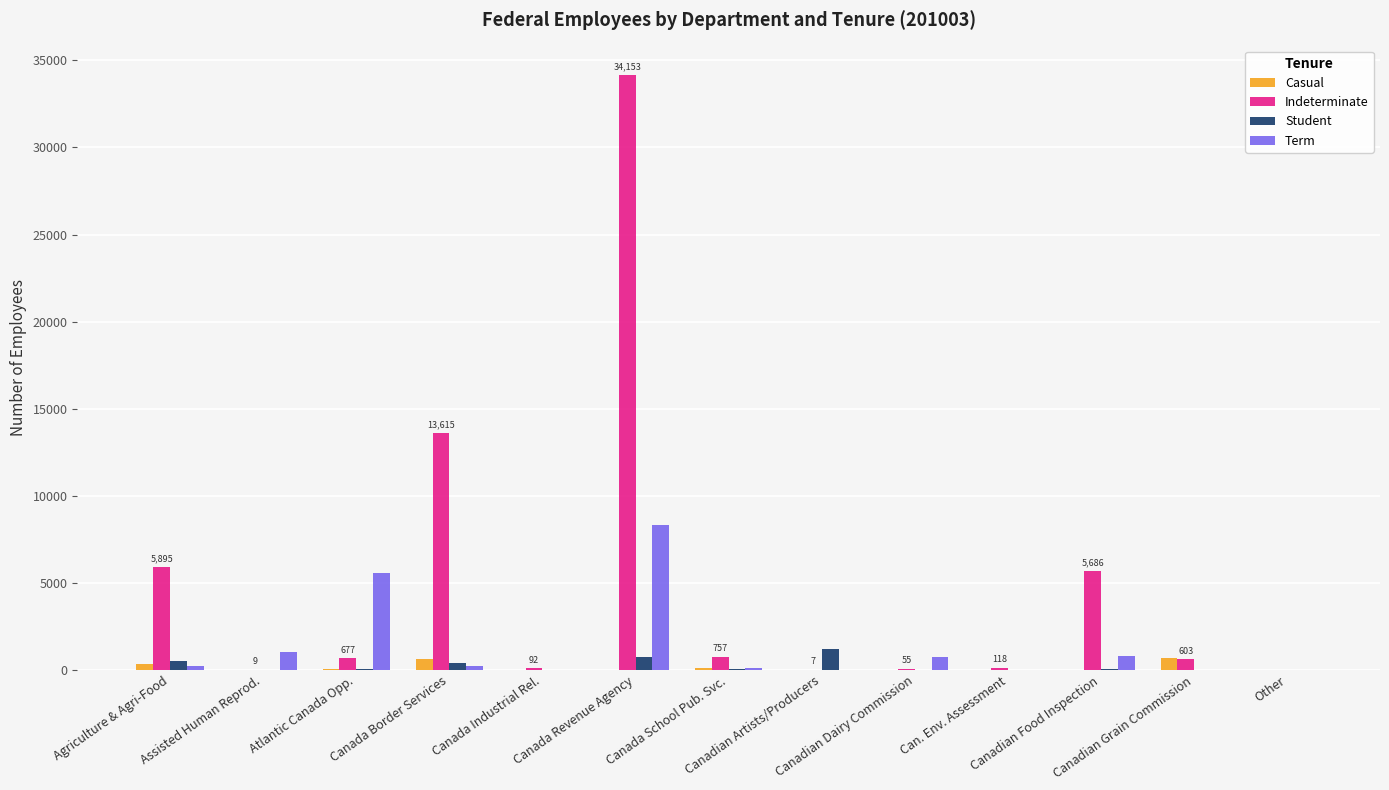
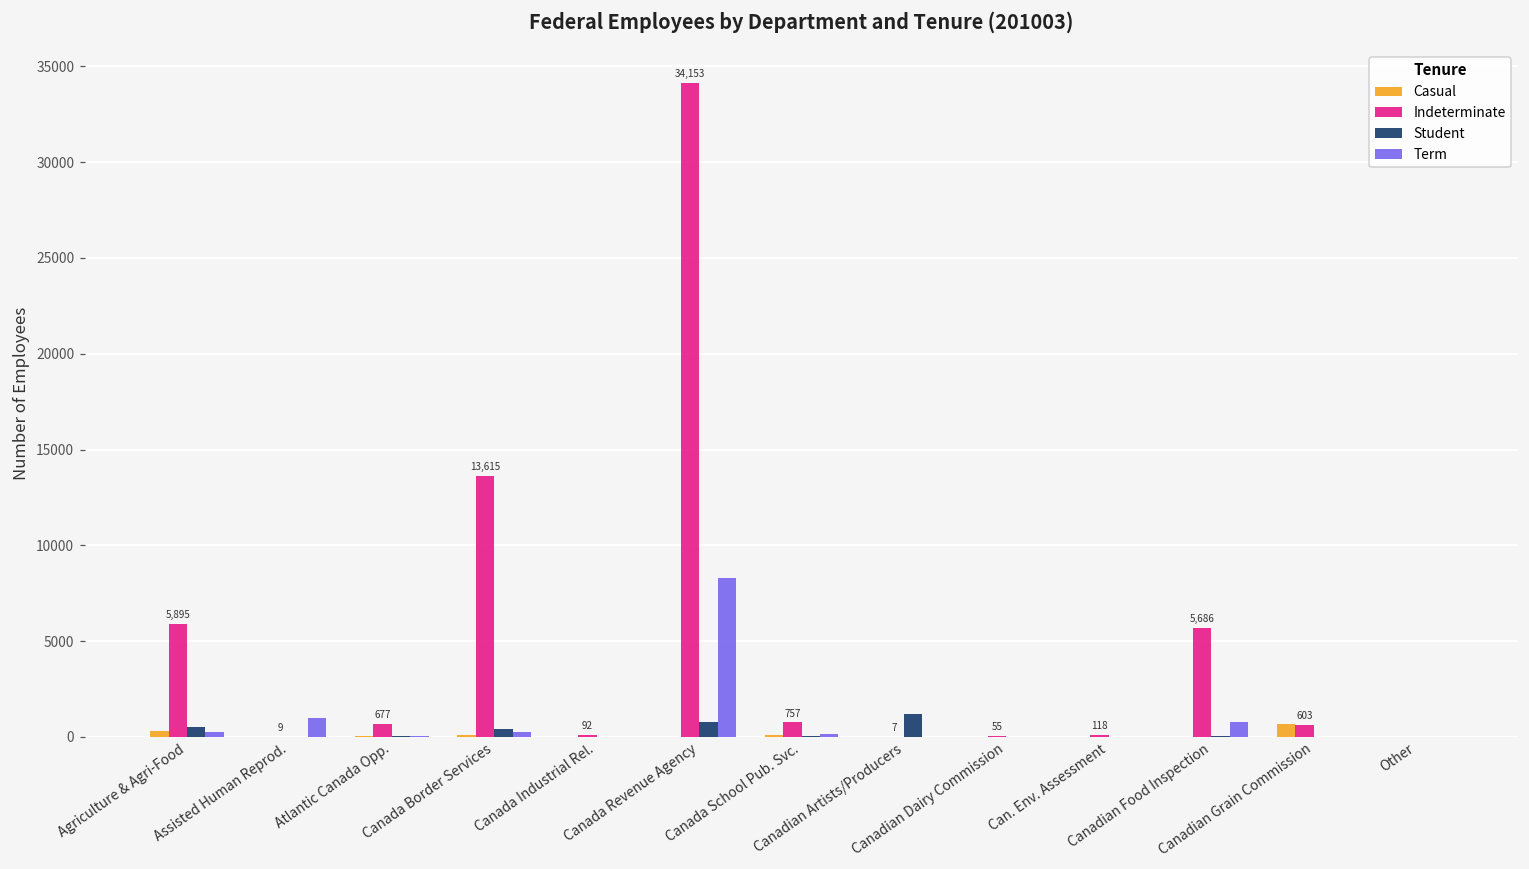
Term, Atlantic Canada Opp.: 5500 -> 0
Casual, Canada Border Services: 600 -> 100
Term, Canadian Dairy Commission: 700 -> 0
